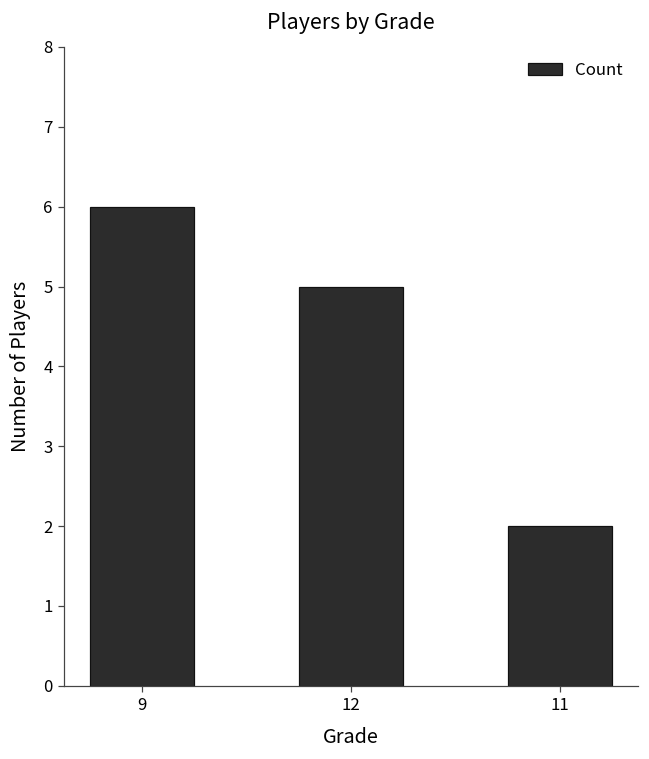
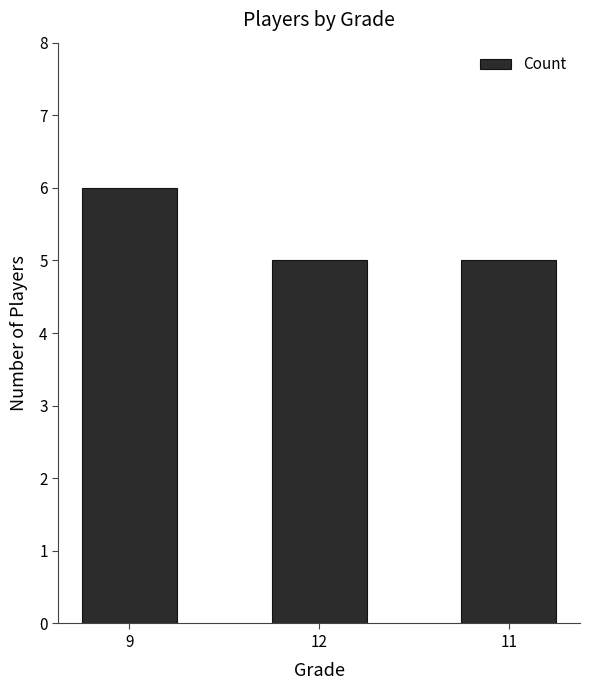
11: 2 -> 5
